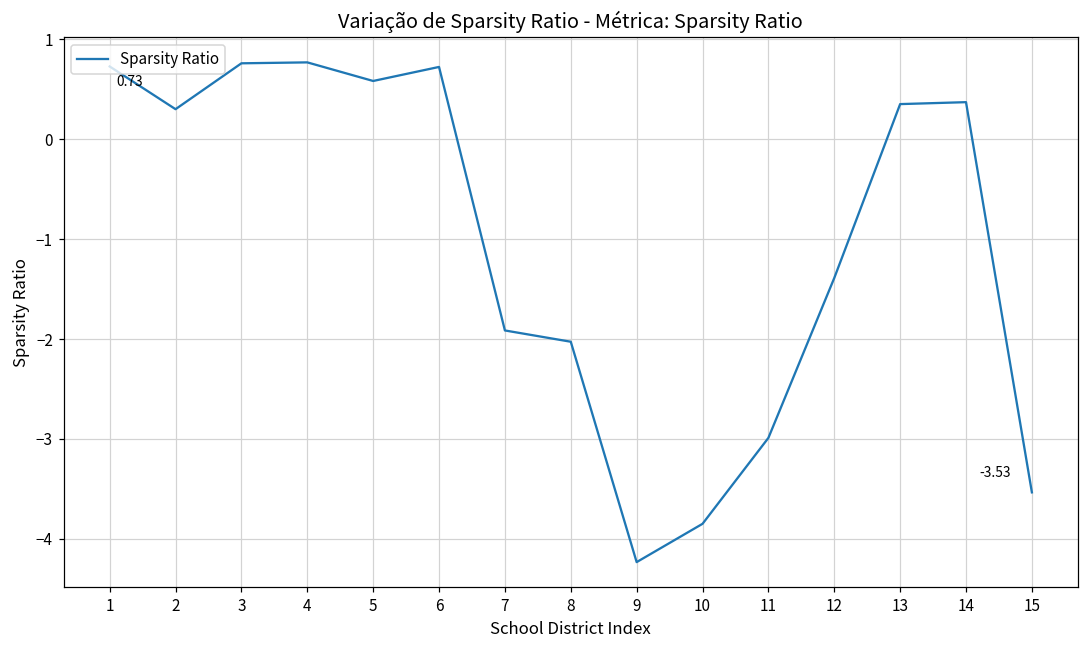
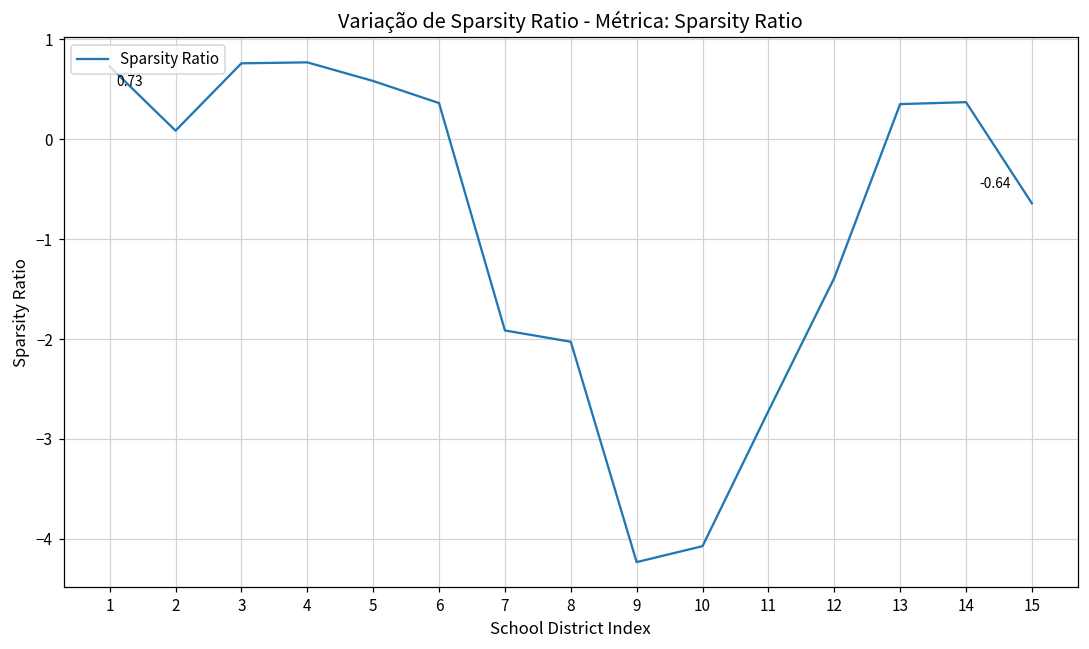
2: 0.3 -> 0.1
6: 0.7 -> 0.4
10: -3.8 -> -4.1
11: -3.0 -> -2.7
15: -3.53 -> -0.64
